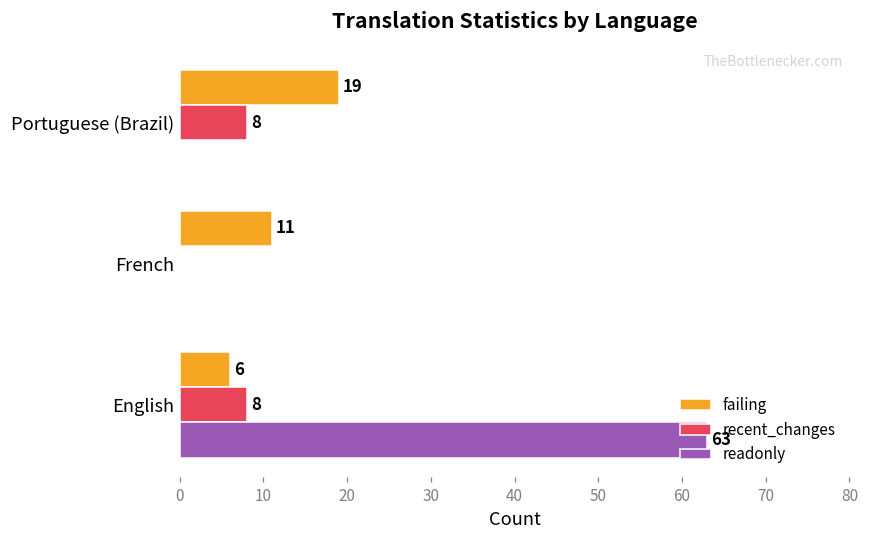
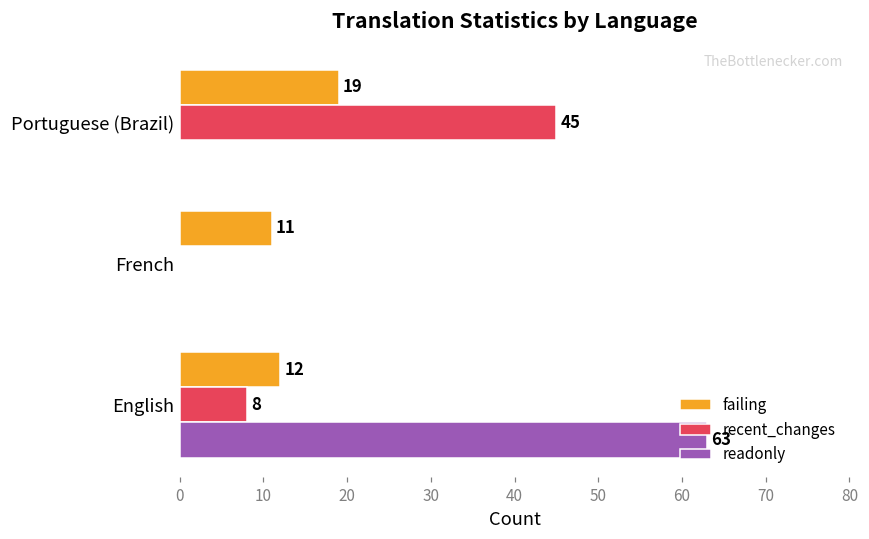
recent_changes, Portuguese (Brazil): 8 -> 45
failing, English: 6 -> 12
